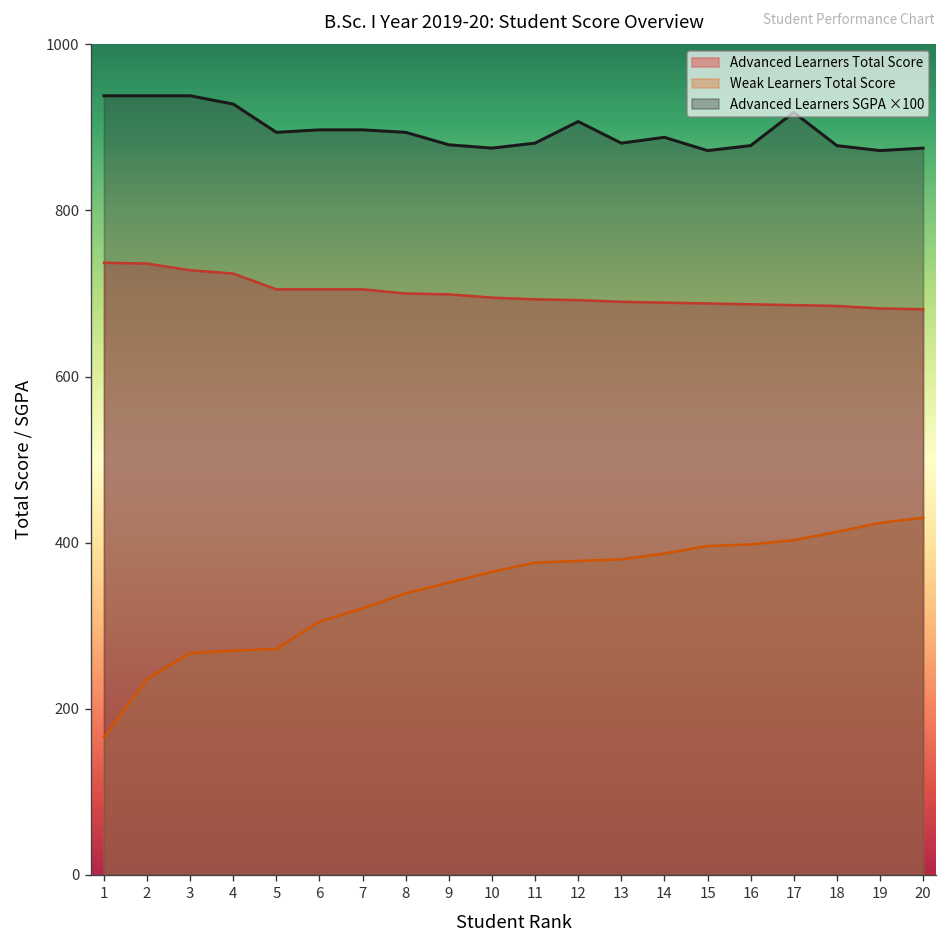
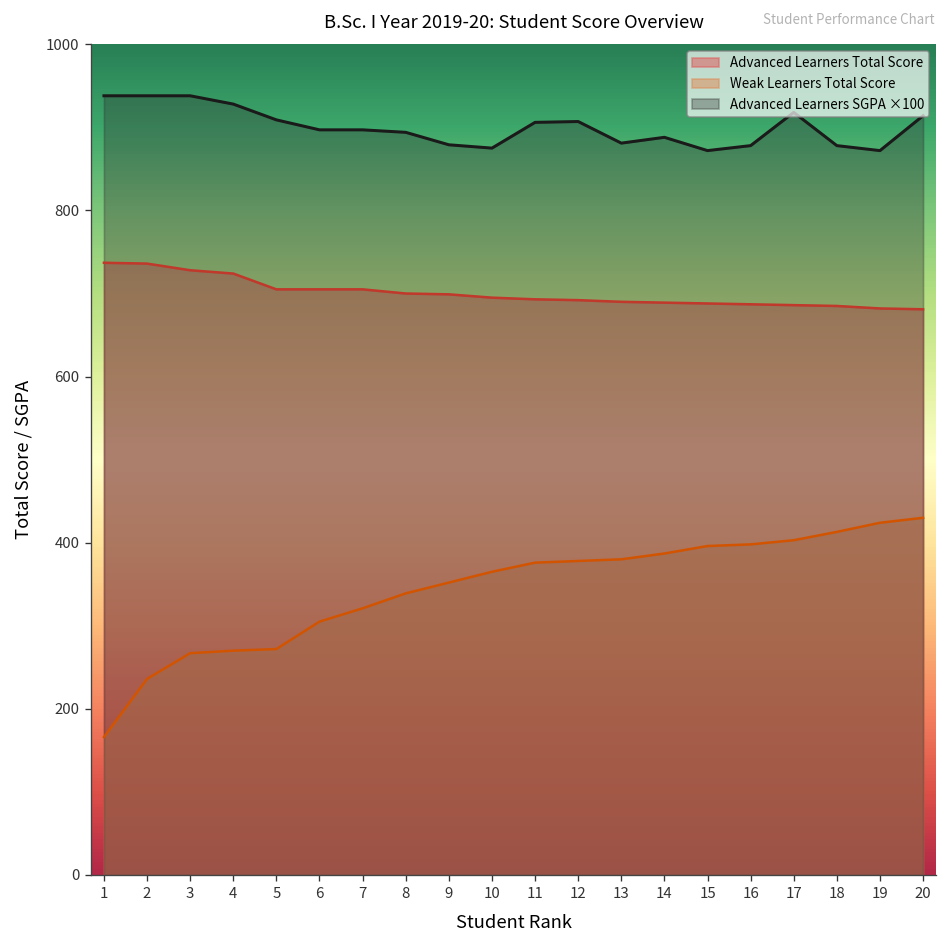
Advanced Learners SGPA ×100, 5: 890 -> 910
Advanced Learners SGPA ×100, 11: 880 -> 910
Advanced Learners SGPA ×100, 20: 880 -> 910
